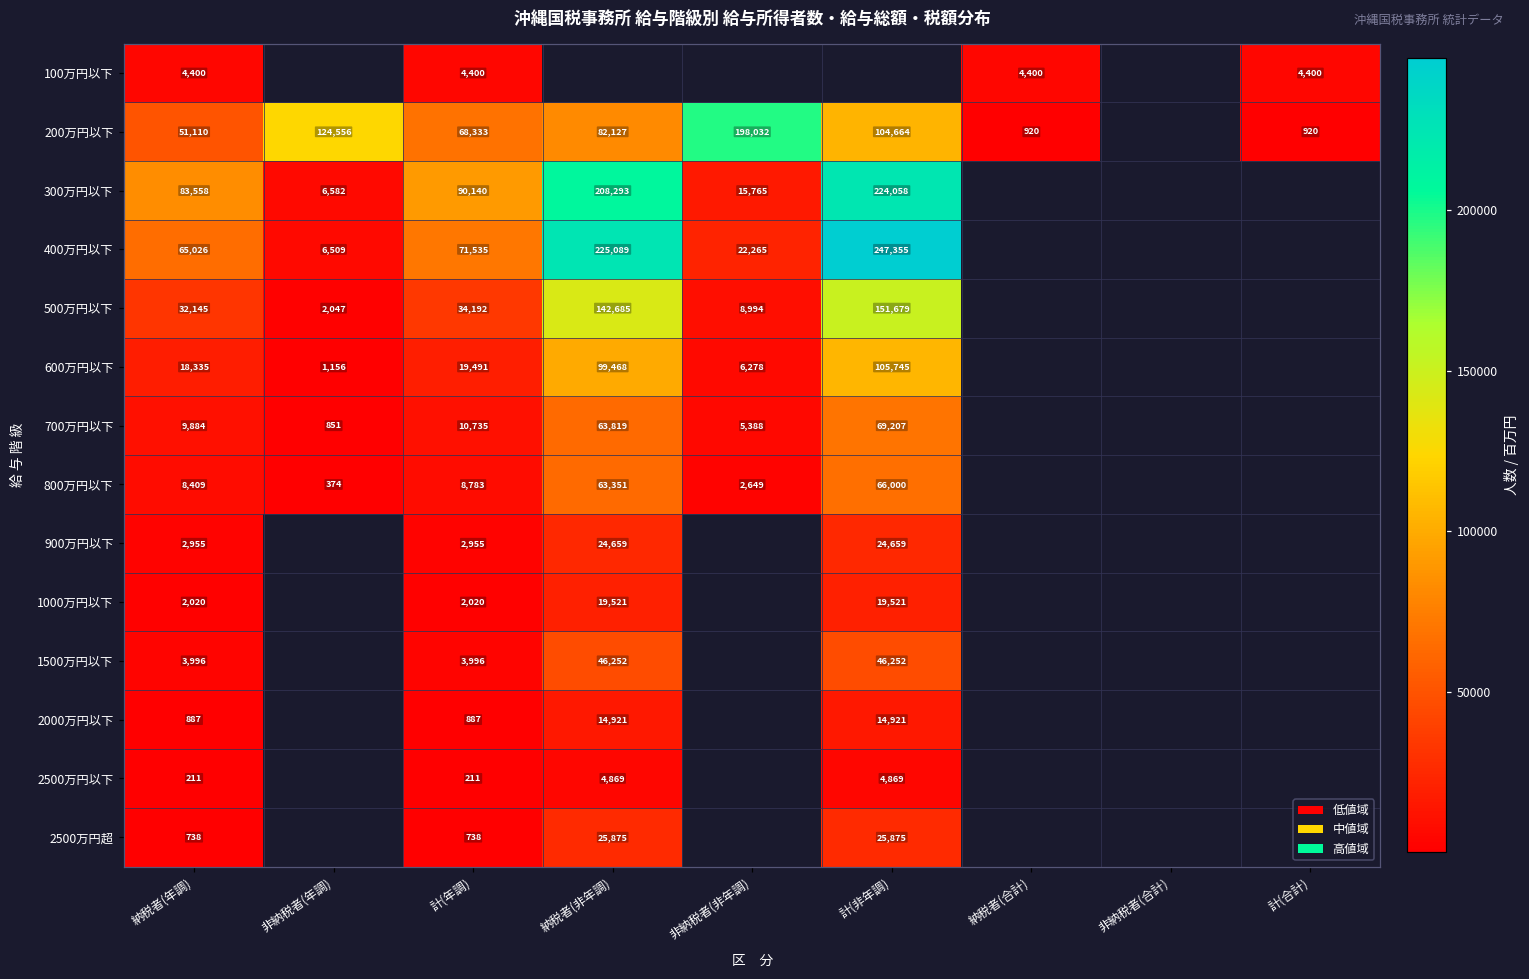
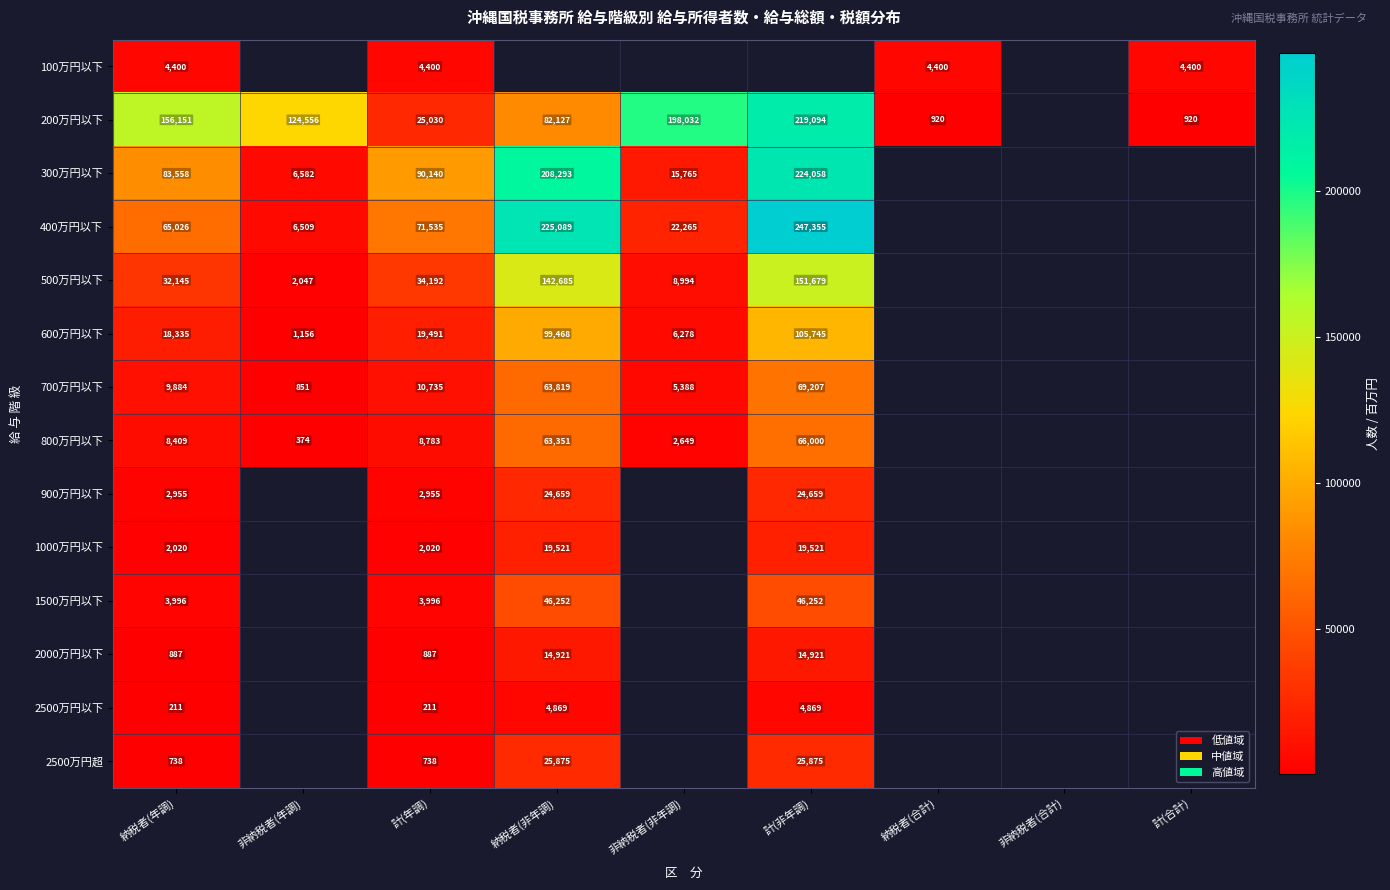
200万円以下, 納税者(年調): 51,110 -> 156,151
200万円以下, 計(年調): 68,333 -> 25,030
200万円以下, 計(非年調): 104,664 -> 219,094
